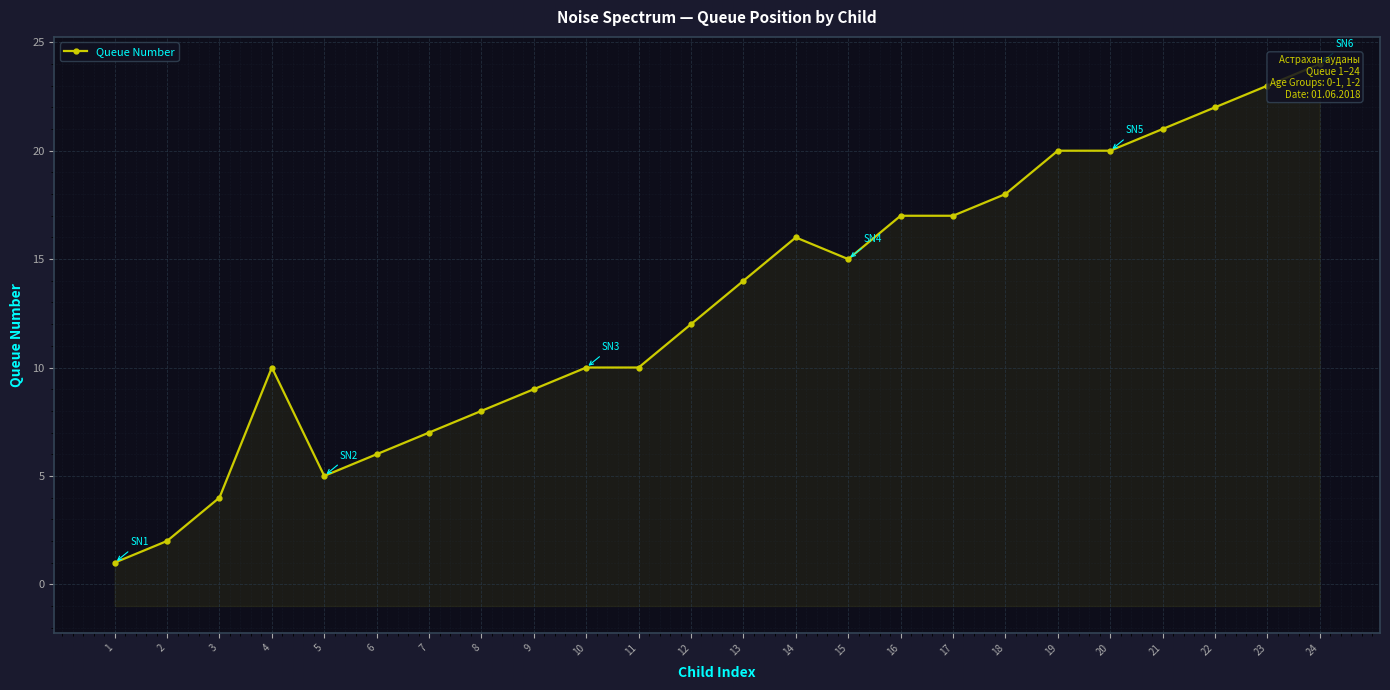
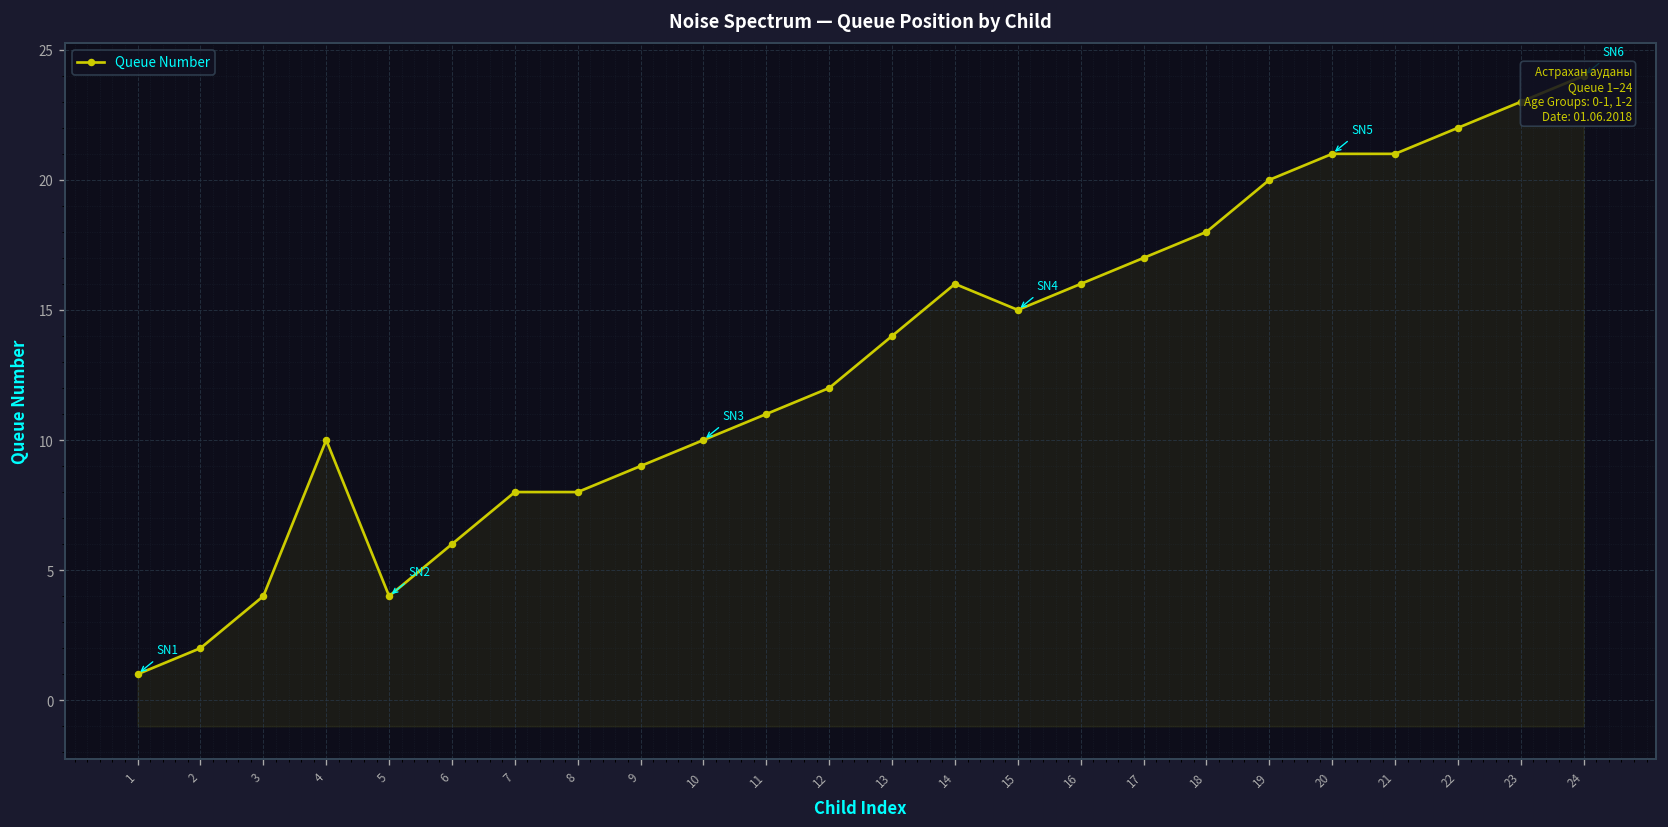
5: 5 -> 4
7: 7 -> 8
11: 10 -> 11
16: 17 -> 16
20: 20 -> 21
